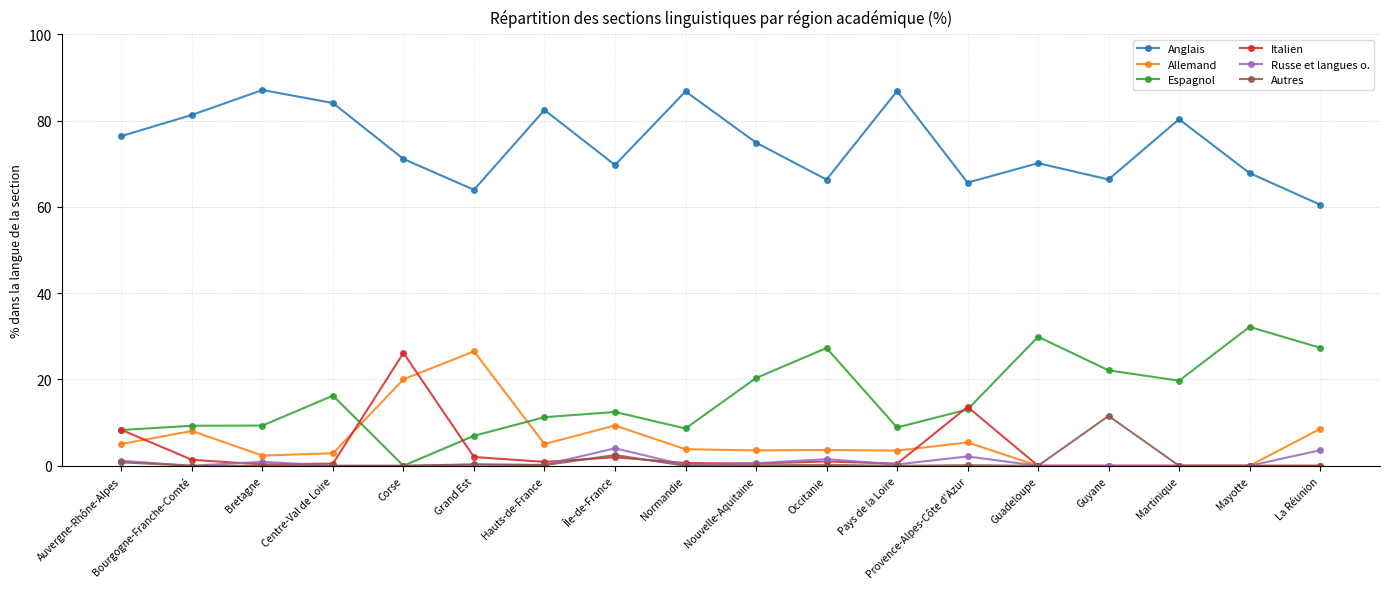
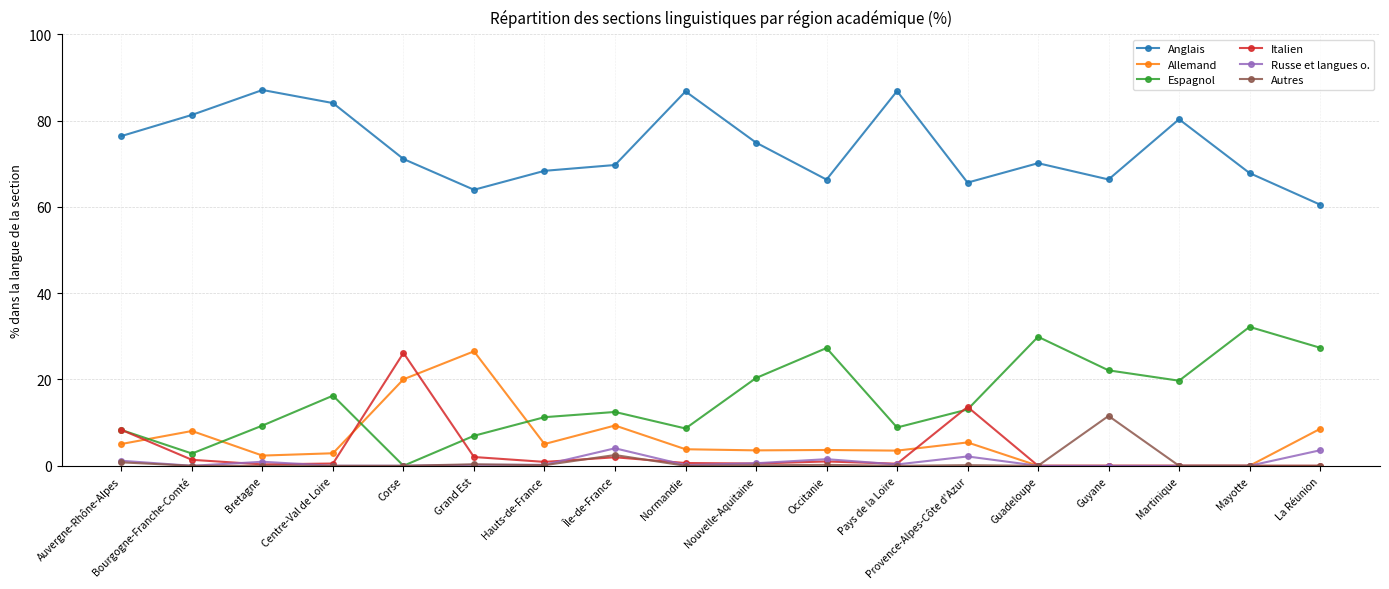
Espagnol, Bourgogne-Franche-Comté: 9 -> 3
Anglais, Hauts-de-France: 82 -> 68
